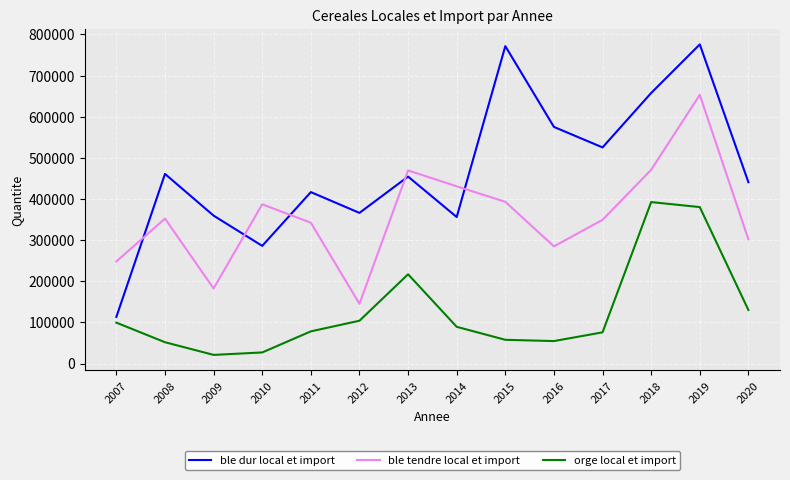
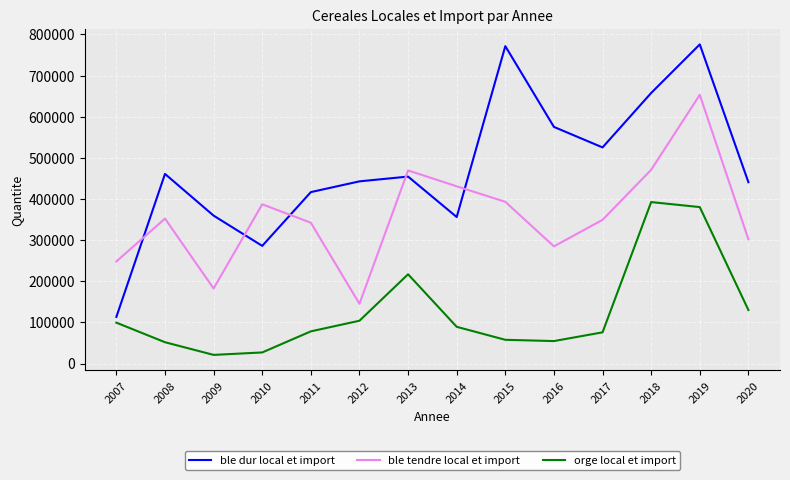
ble dur local et import, 2012: 370000 -> 440000
